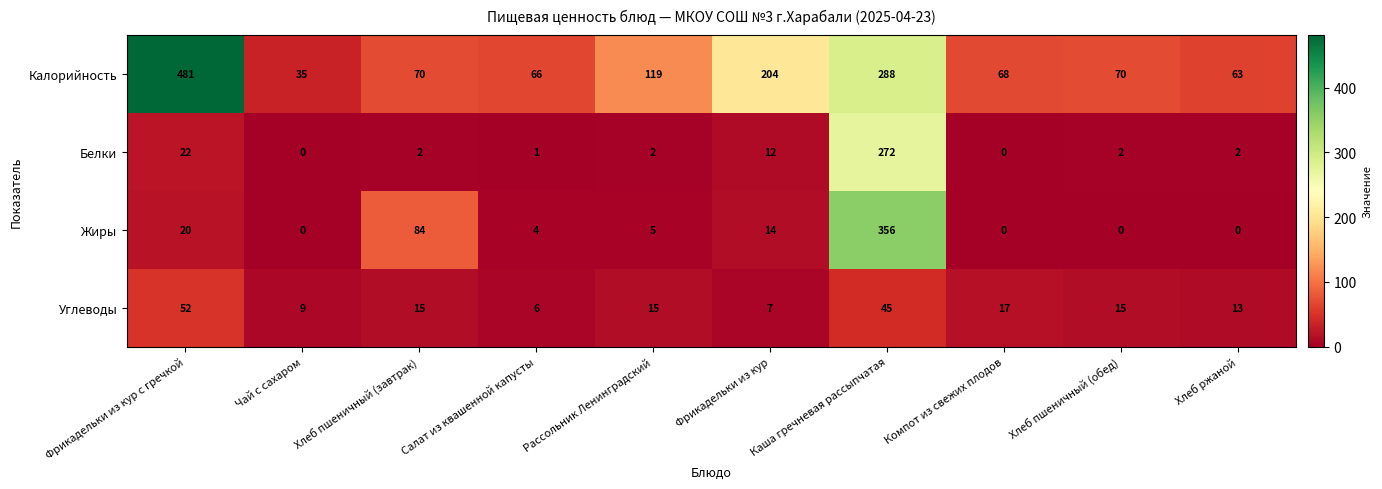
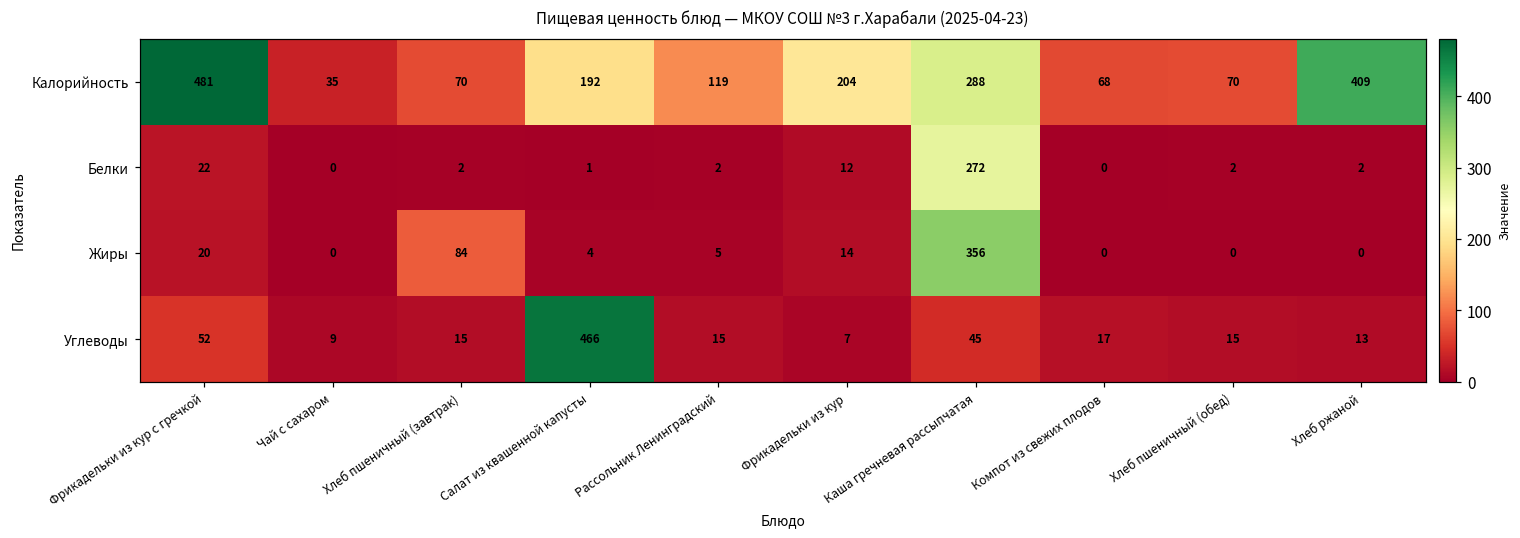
Калорийность, Салат из квашенной капусты: 66 -> 192
Калорийность, Хлеб ржаной: 63 -> 409
Углеводы, Салат из квашенной капусты: 6 -> 466
